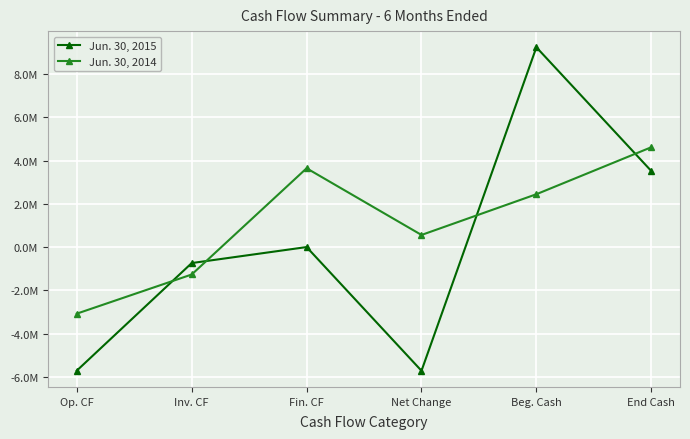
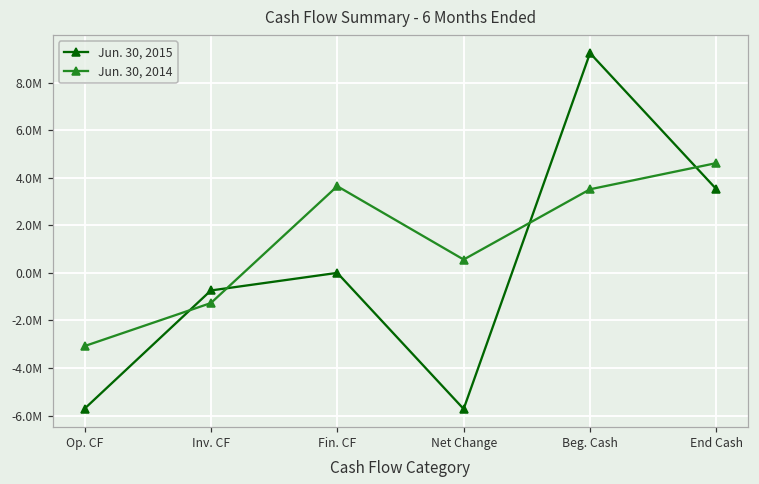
Jun. 30, 2014, Beg. Cash: 2400000 -> 3500000
